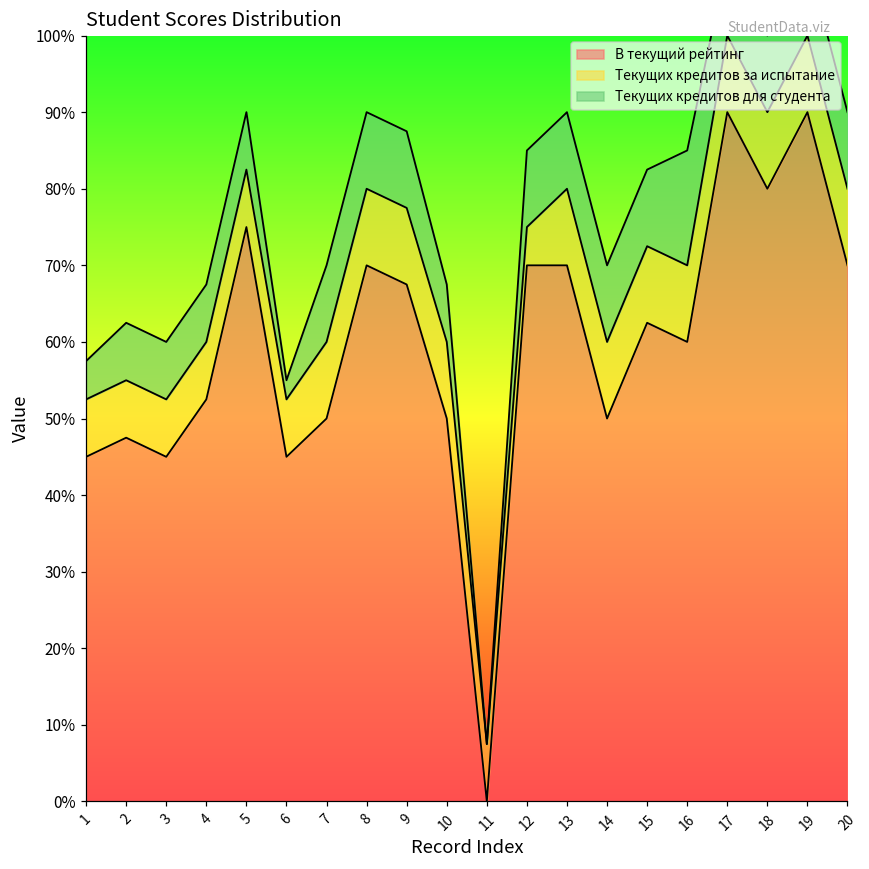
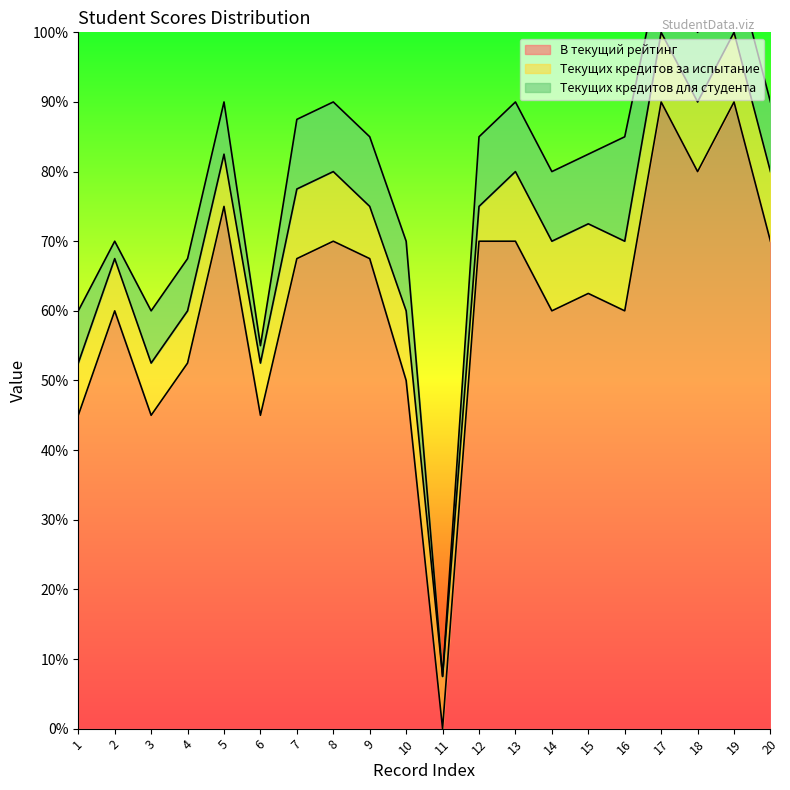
Текущих кредитов для студента, 1: 5% -> 8%
В текущий рейтинг, 2: 48% -> 60%
Текущих кредитов для студента, 2: 8% -> 3%
В текущий рейтинг, 7: 50% -> 68%
Текущих кредитов за испытание, 9: 10% -> 8%
Текущих кредитов для студента, 10: 8% -> 10%
В текущий рейтинг, 14: 50% -> 60%
